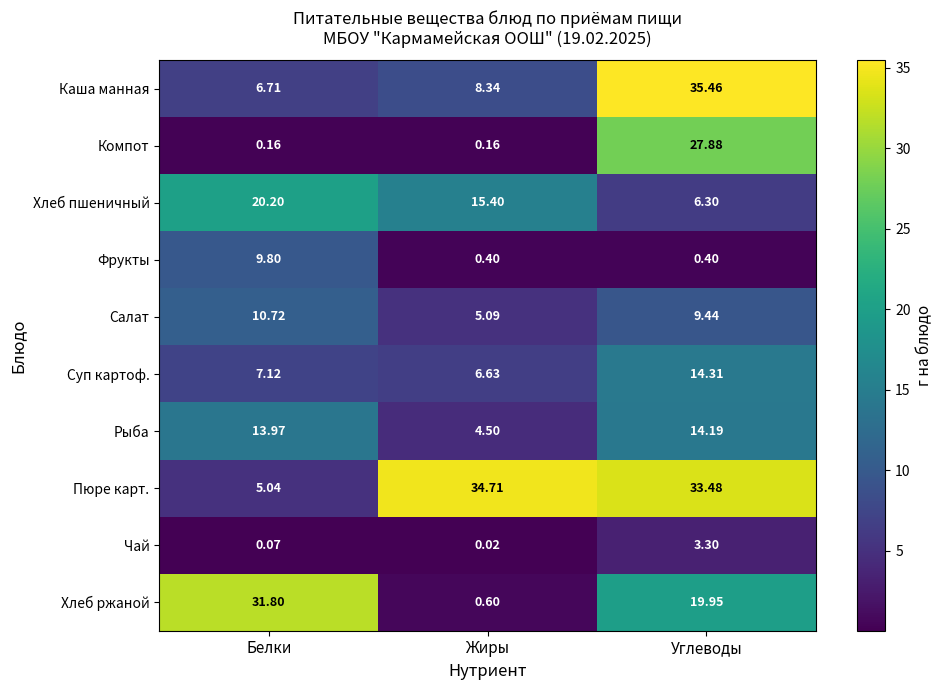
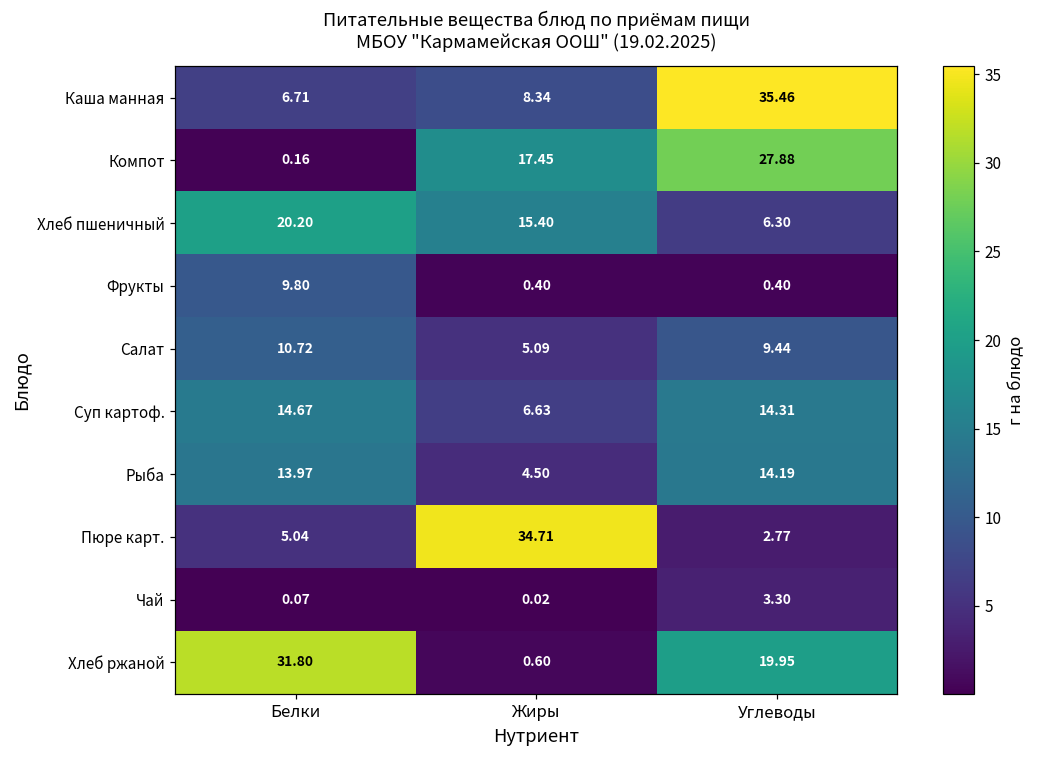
Компот, Жиры: 0.16 -> 17.45
Суп картоф., Белки: 7.12 -> 14.67
Пюре карт., Углеводы: 33.48 -> 2.77
